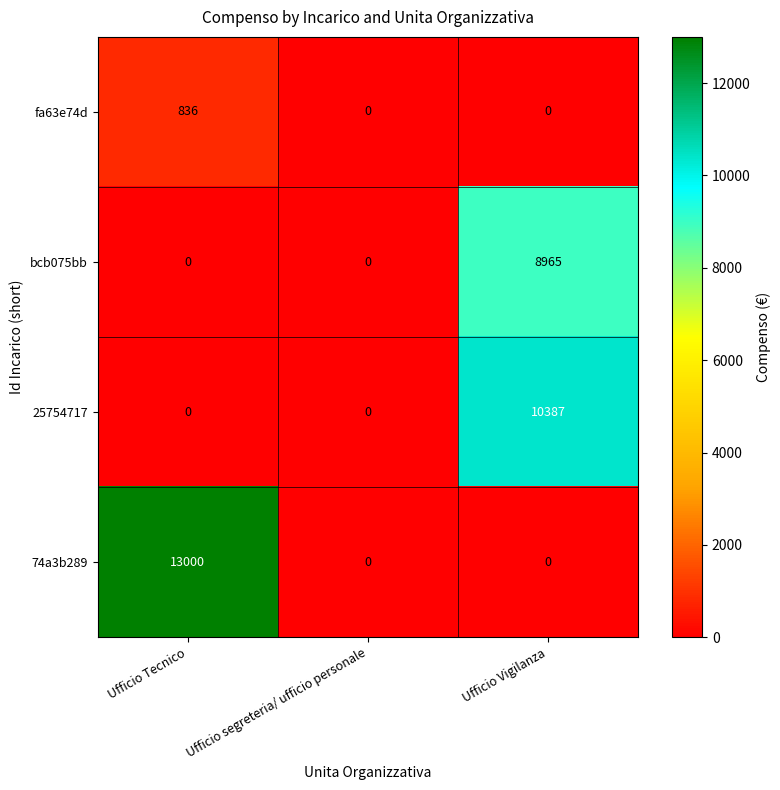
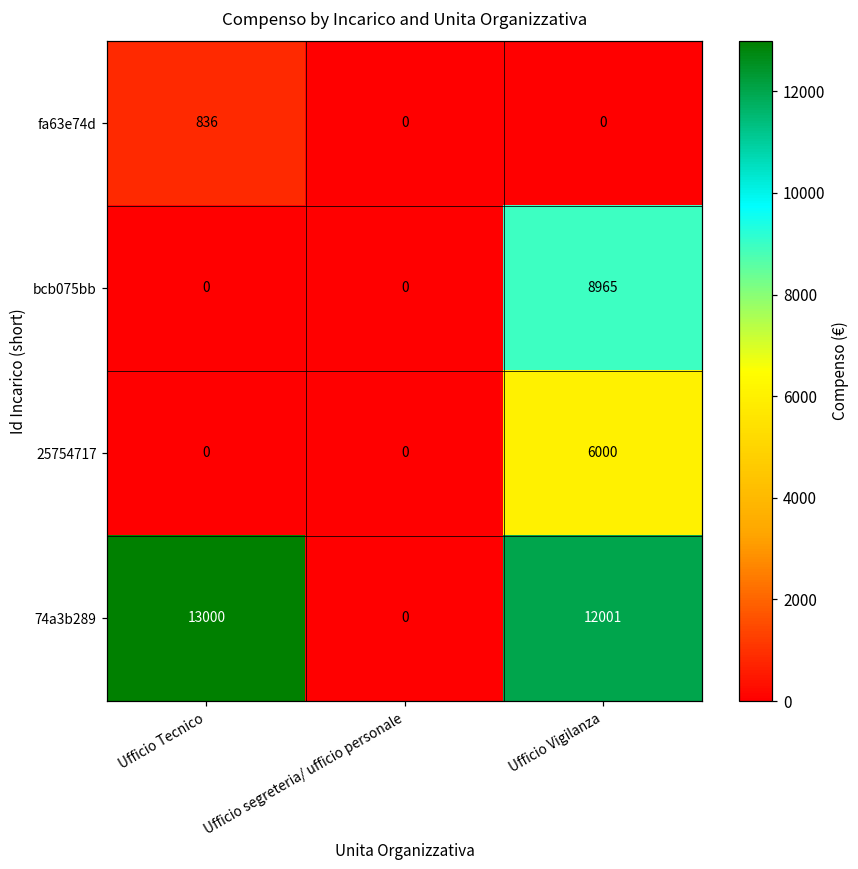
25754717, Ufficio Vigilanza: 10387 -> 6000
74a3b289, Ufficio Vigilanza: 0 -> 12001
